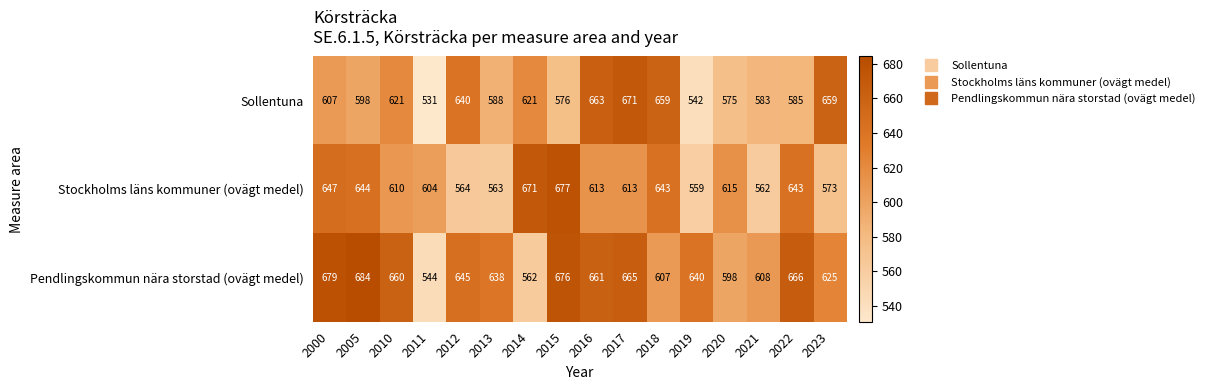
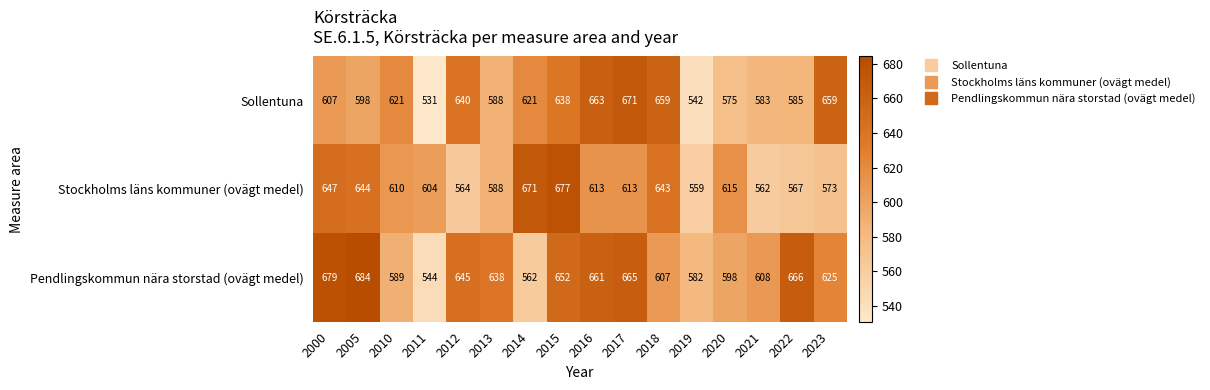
Sollentuna, 2015: 576 -> 638
Stockholms läns kommuner (ovägt medel), 2013: 563 -> 588
Stockholms läns kommuner (ovägt medel), 2022: 643 -> 567
Pendlingskommun nära storstad (ovägt medel), 2010: 660 -> 589
Pendlingskommun nära storstad (ovägt medel), 2015: 676 -> 652
Pendlingskommun nära storstad (ovägt medel), 2019: 640 -> 582
